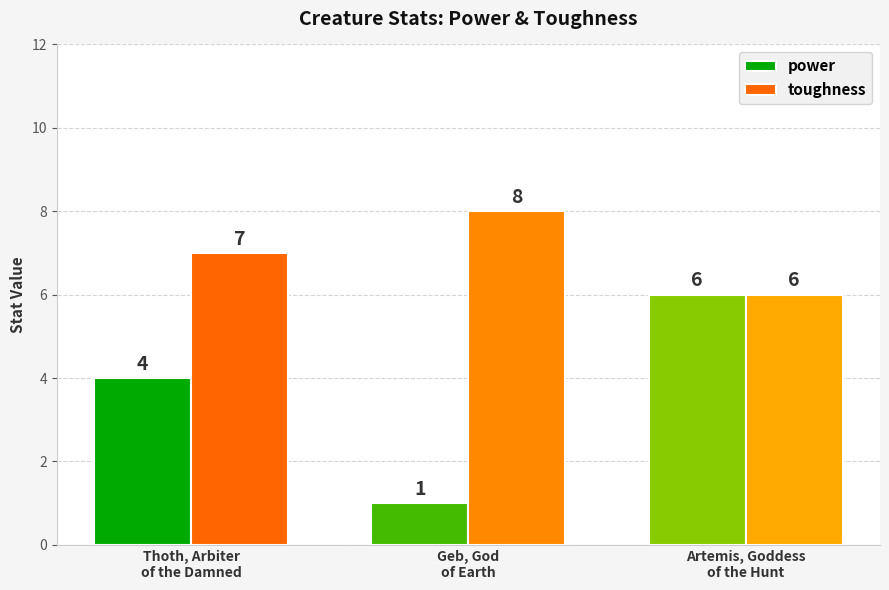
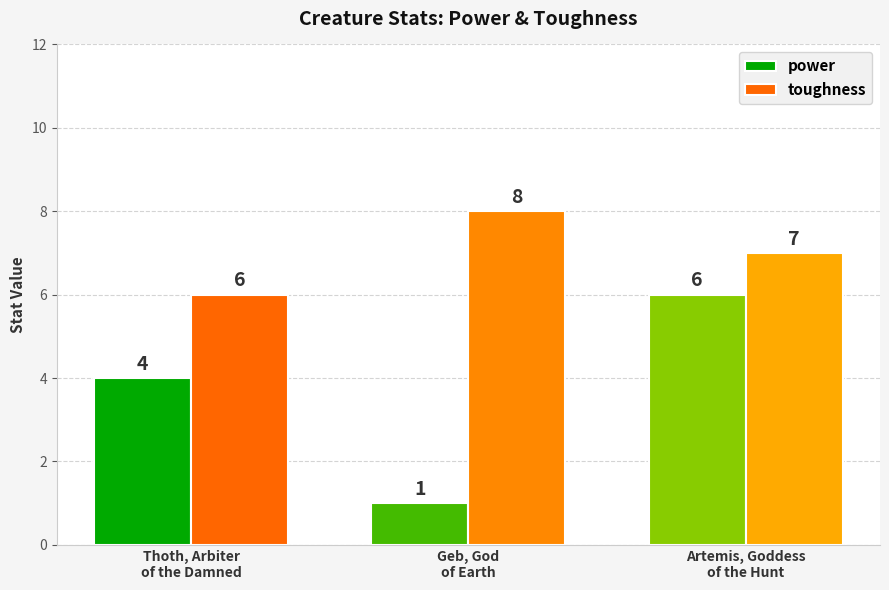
toughness, Thoth, Arbiter of the Damned: 7 -> 6
toughness, Artemis, Goddess of the Hunt: 6 -> 7
